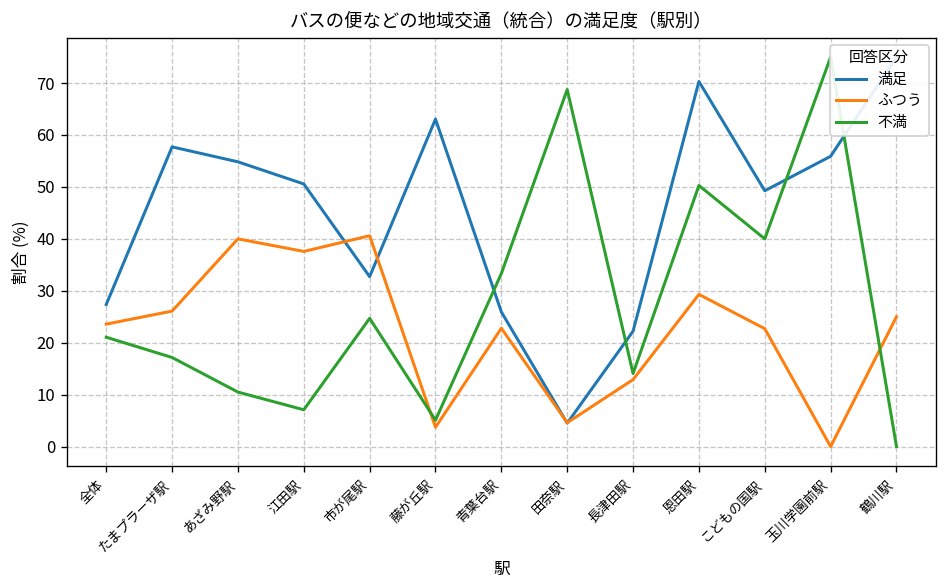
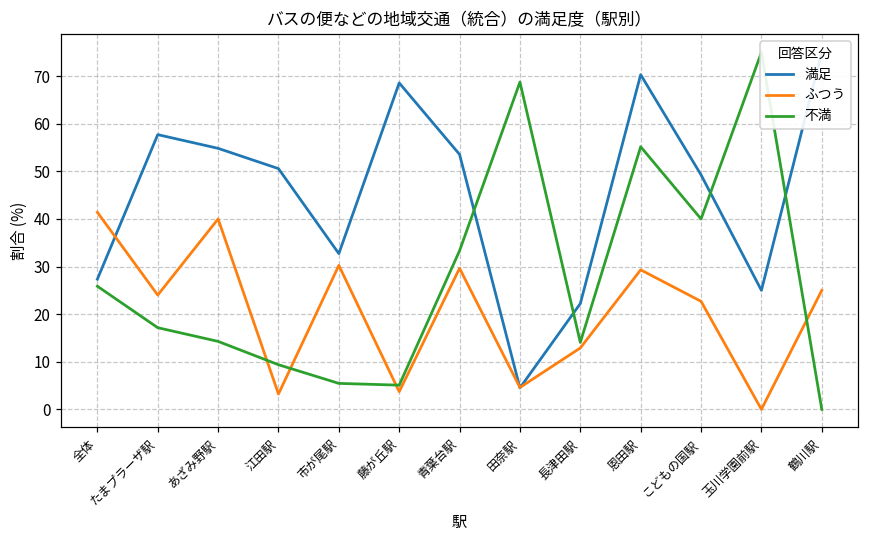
ふつう, 全体: 24 -> 41
不満, 全体: 21 -> 26
ふつう, たまプラーザ駅: 26 -> 24
不満, あざみ野駅: 11 -> 14
ふつう, 江田駅: 38 -> 3
不満, 江田駅: 7 -> 9
ふつう, 市が尾駅: 41 -> 30
不満, 市が尾駅: 25 -> 5
満足, 藤が丘駅: 63 -> 69
満足, 青葉台駅: 26 -> 54
ふつう, 青葉台駅: 23 -> 30
不満, 恩田駅: 50 -> 55
満足, 玉川学園前駅: 56 -> 25
